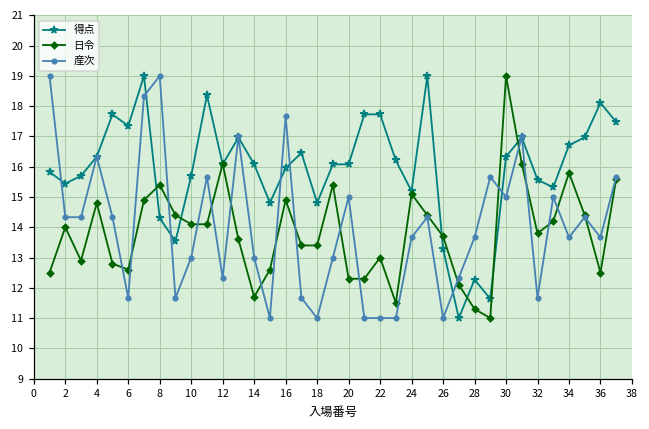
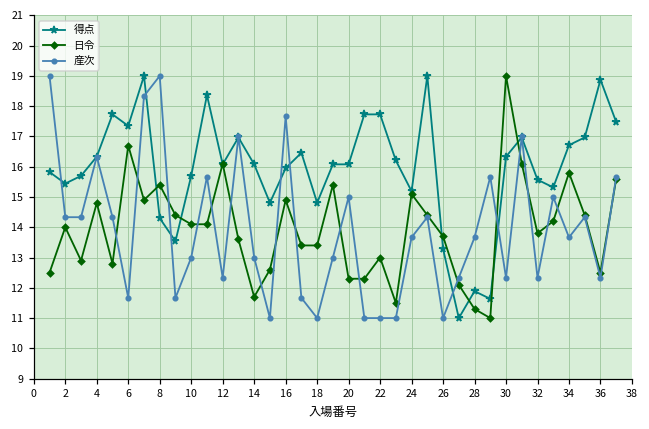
日令, 6: 12.6 -> 16.7
得点, 28: 12.3 -> 11.9
産次, 30: 15.0 -> 12.3
産次, 32: 11.7 -> 12.3
得点, 36: 18.1 -> 18.9
産次, 36: 13.7 -> 12.3
